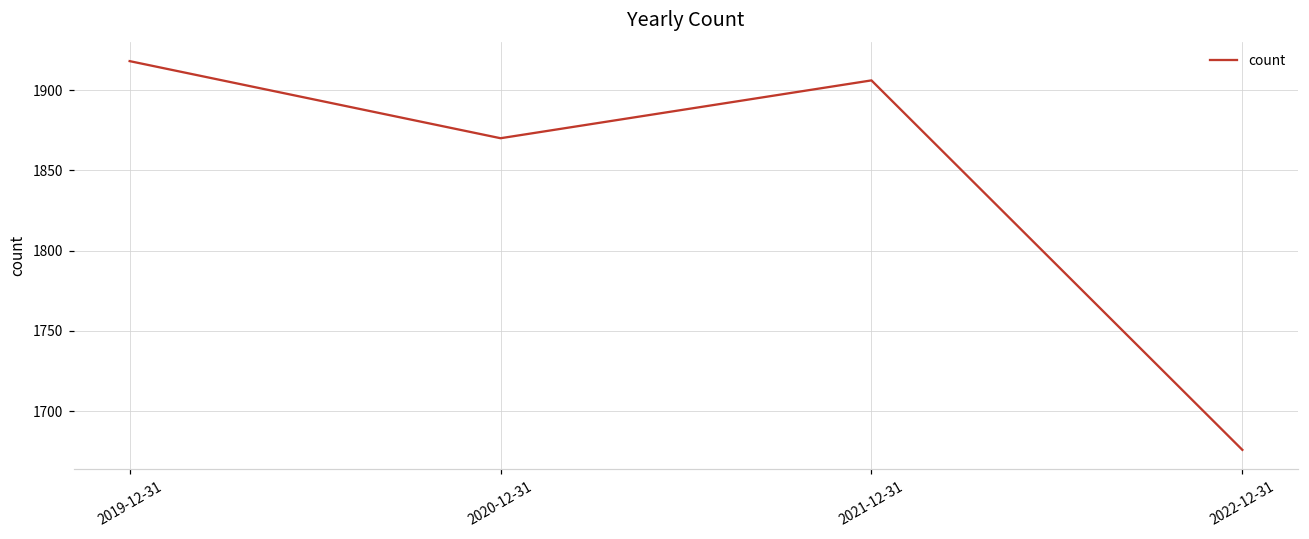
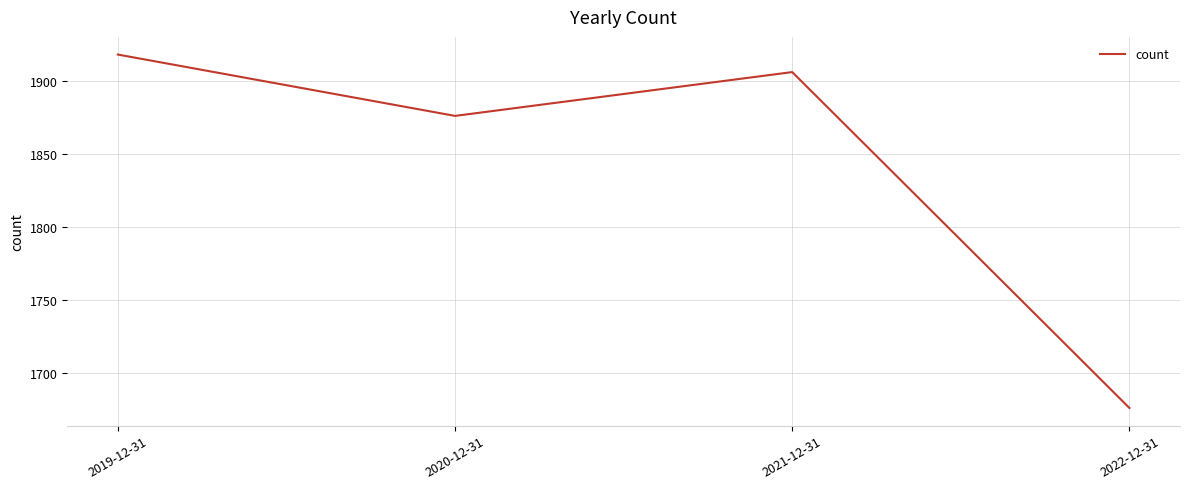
2020-12-31: 1870 -> 1876
